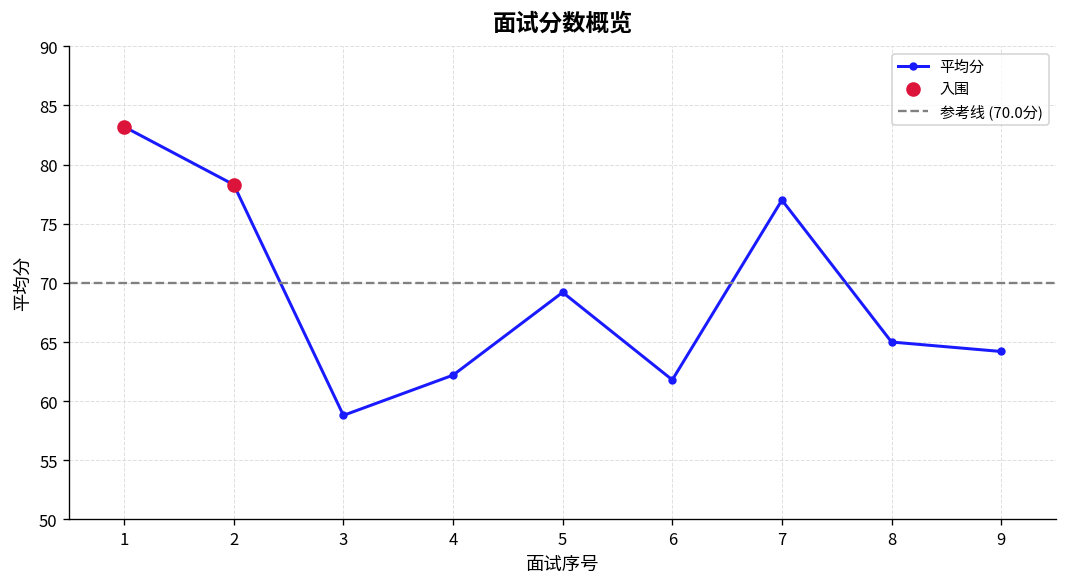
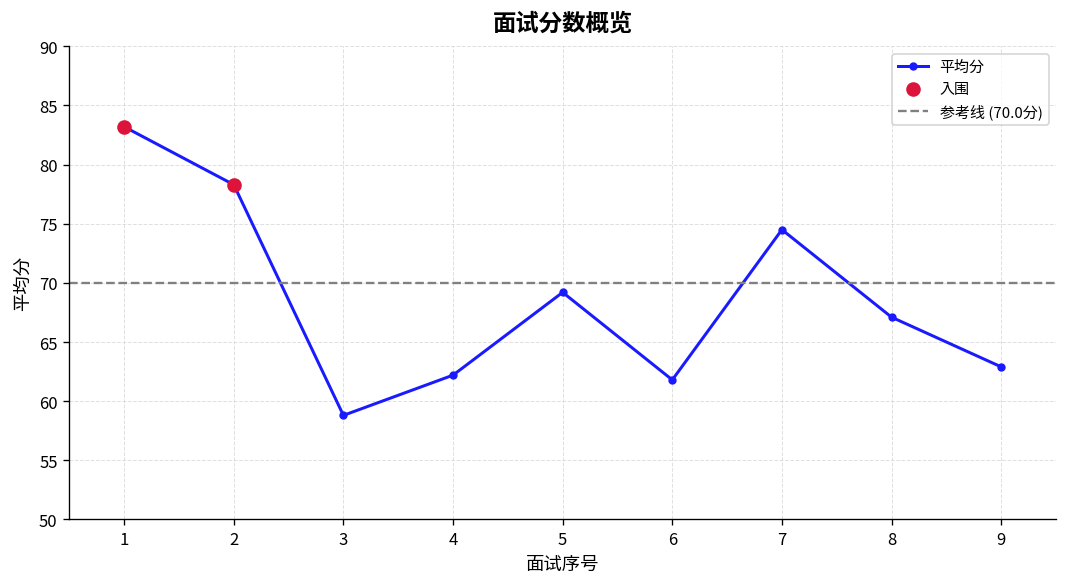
平均分, 7: 77 -> 75
平均分, 8: 65 -> 67
平均分, 9: 64 -> 63
